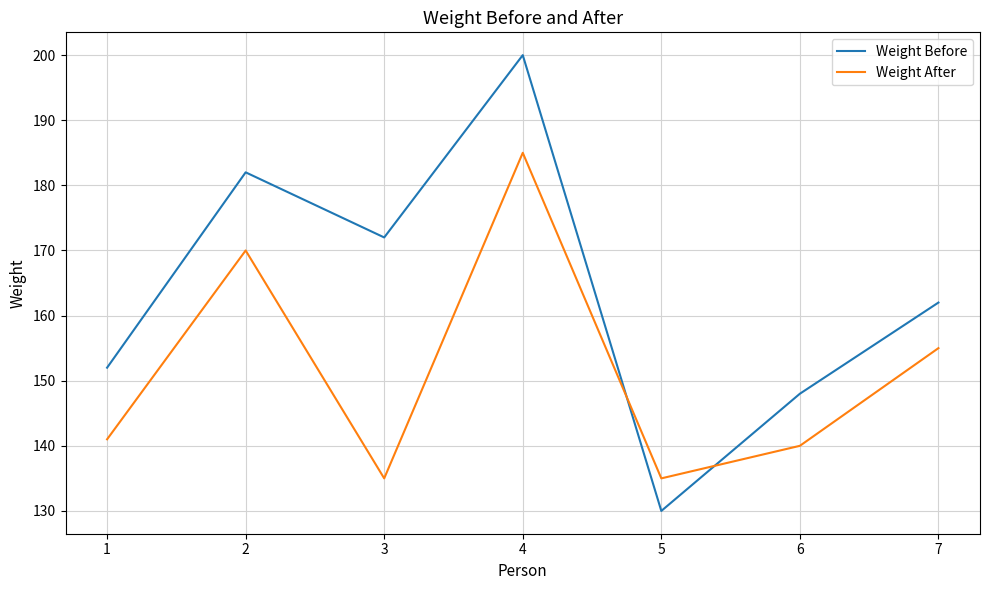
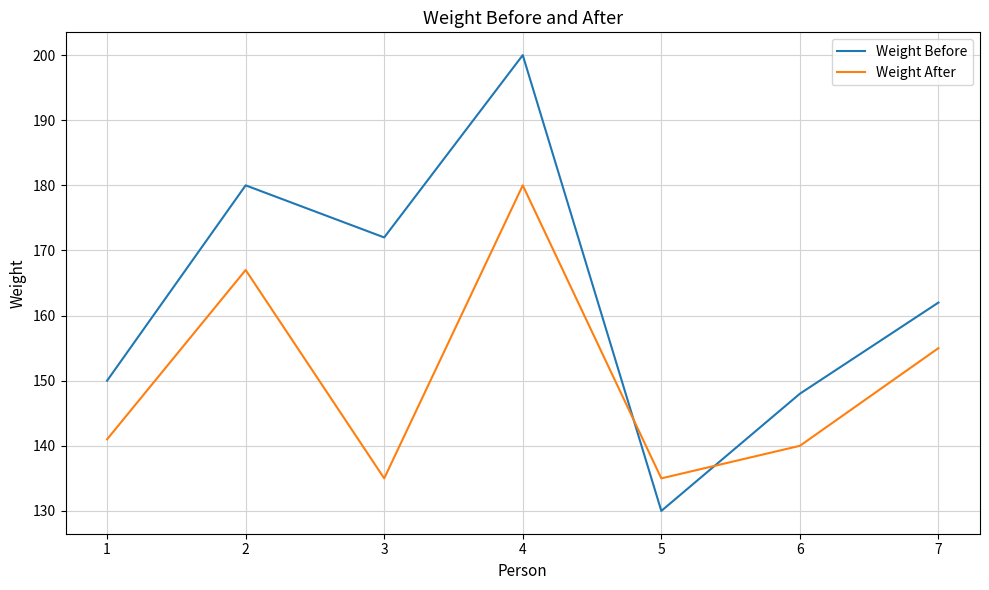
Weight Before, 1: 152 -> 150
Weight Before, 2: 182 -> 180
Weight After, 2: 170 -> 167
Weight After, 4: 185 -> 180
